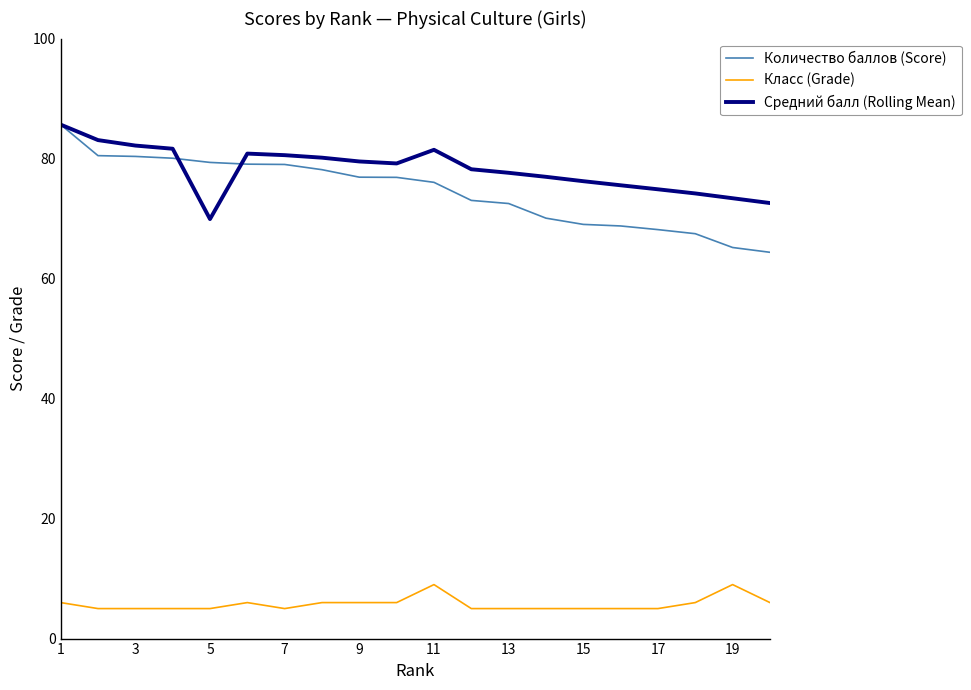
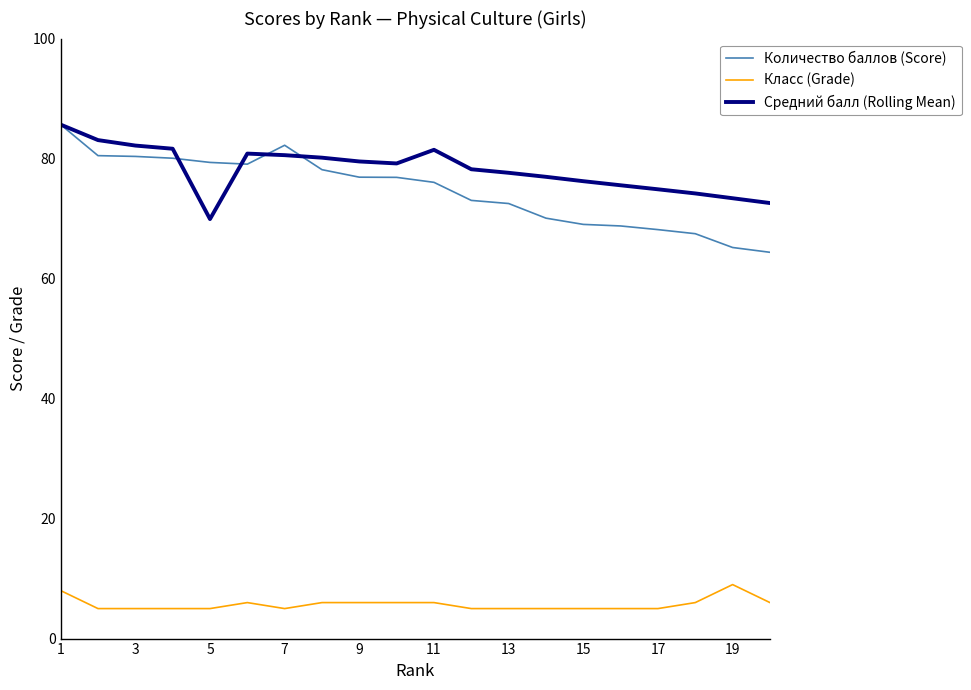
Класс (Grade), 1: 6 -> 8
Количество баллов (Score), 7: 79 -> 82
Класс (Grade), 11: 9 -> 6
